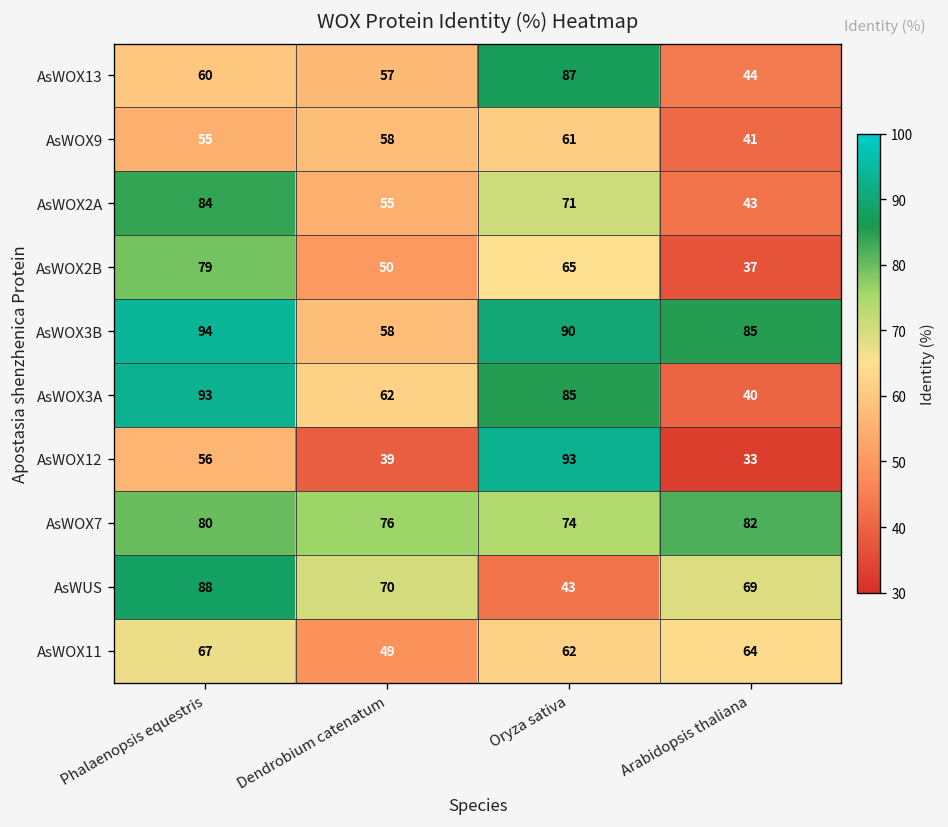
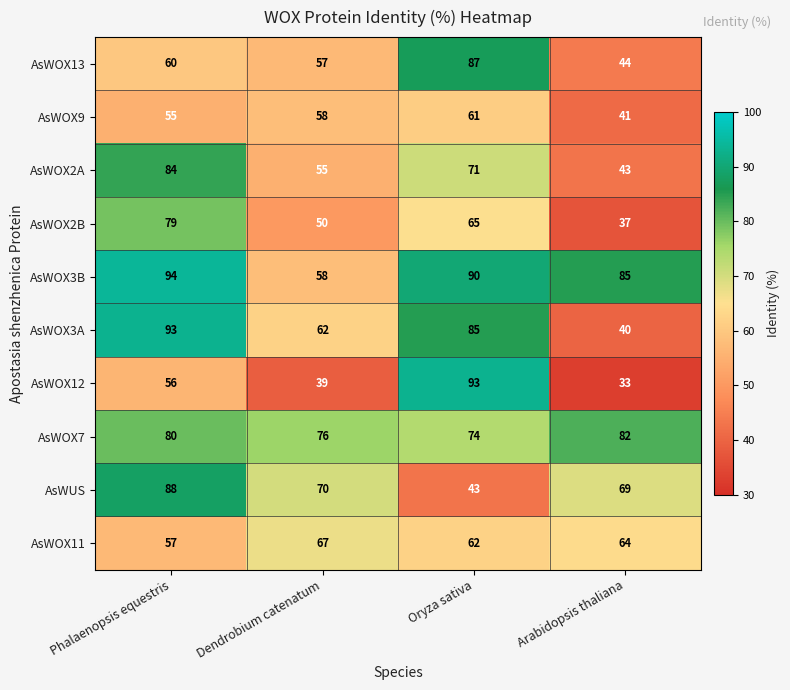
AsWOX11, Phalaenopsis equestris: 67 -> 57
AsWOX11, Dendrobium catenatum: 49 -> 67
